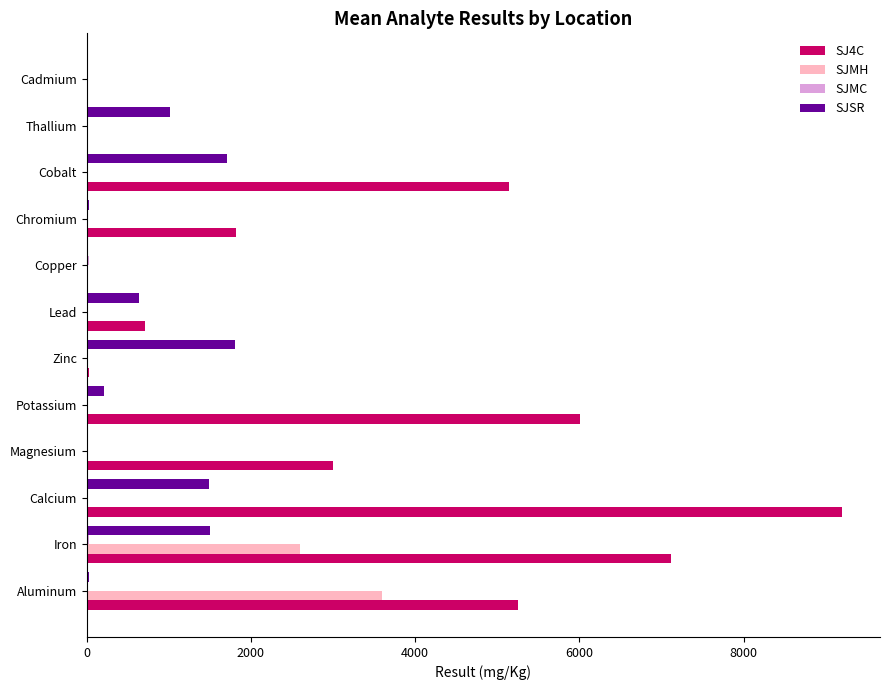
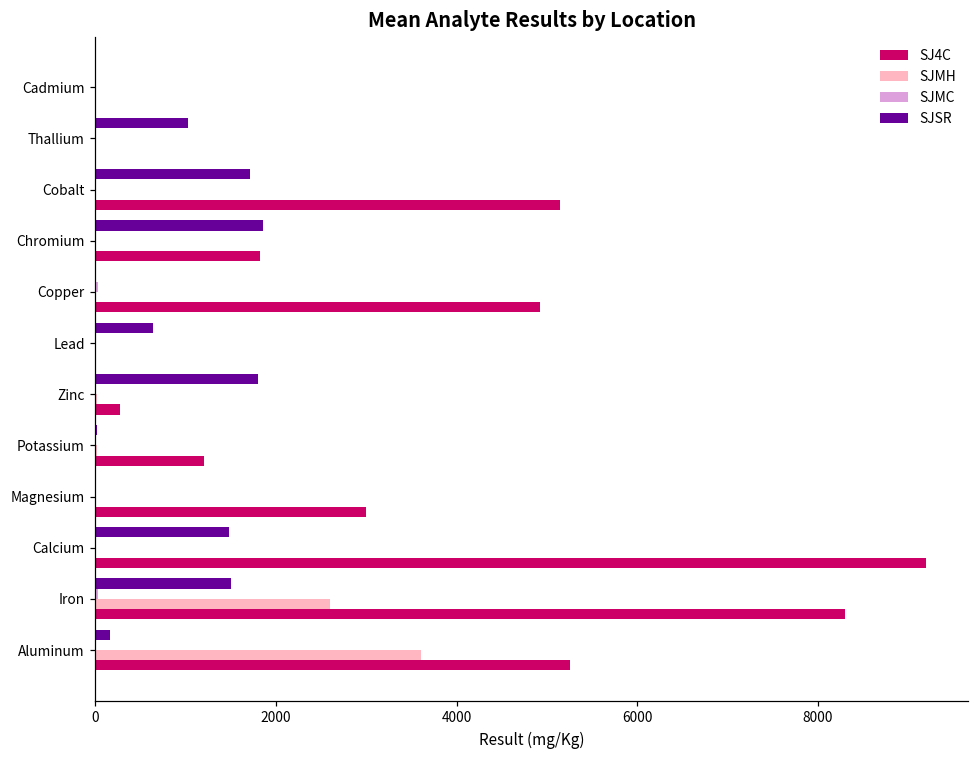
SJSR, Chromium: 0 -> 1900
SJ4C, Copper: 0 -> 4900
SJ4C, Lead: 700 -> 0
SJ4C, Zinc: 0 -> 300
SJSR, Potassium: 200 -> 0
SJ4C, Potassium: 6000 -> 1200
SJ4C, Iron: 7100 -> 8300
SJSR, Aluminum: 0 -> 200
